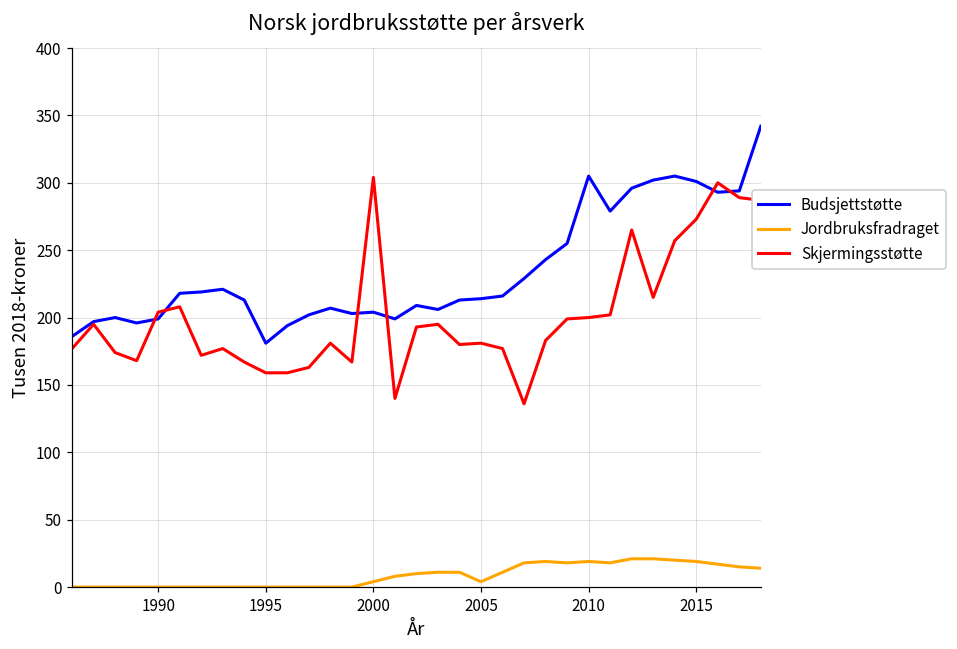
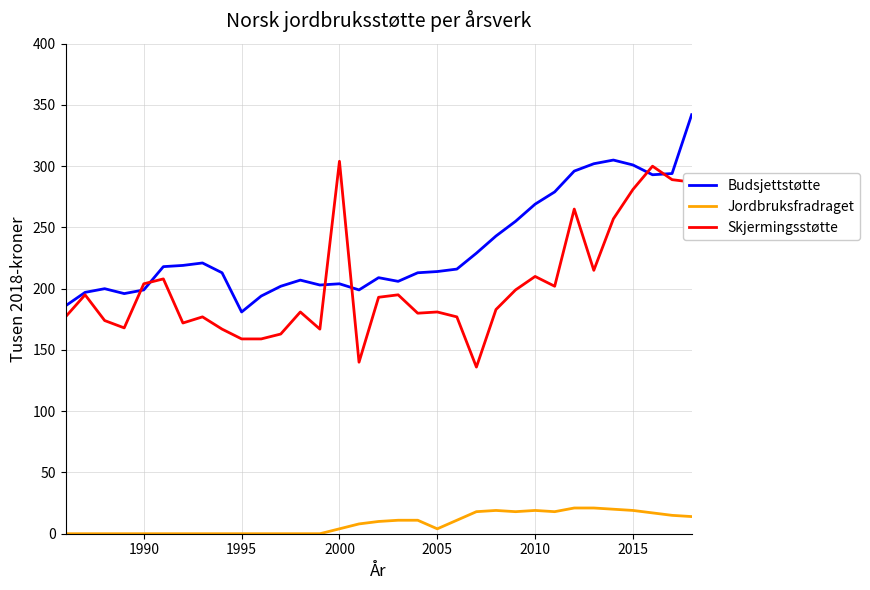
Budsjettstøtte, 2010: 305 -> 269
Skjermingsstøtte, 2010: 200 -> 210
Skjermingsstøtte, 2015: 273 -> 281
